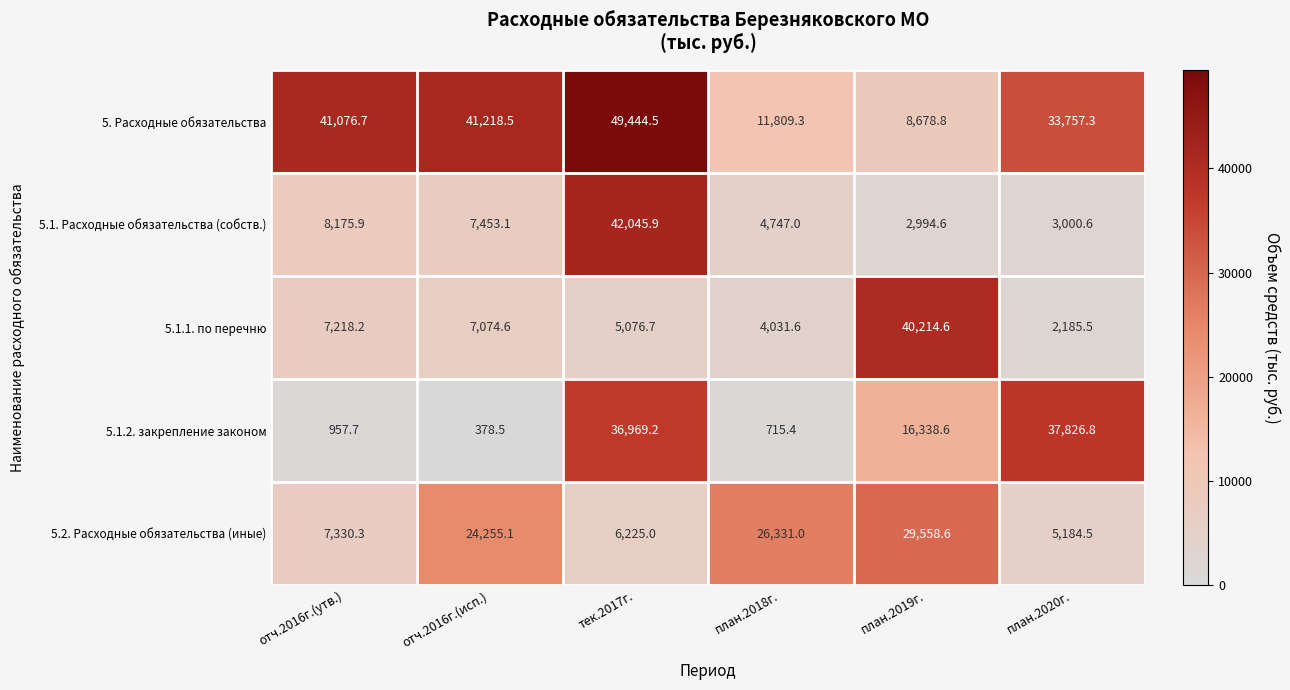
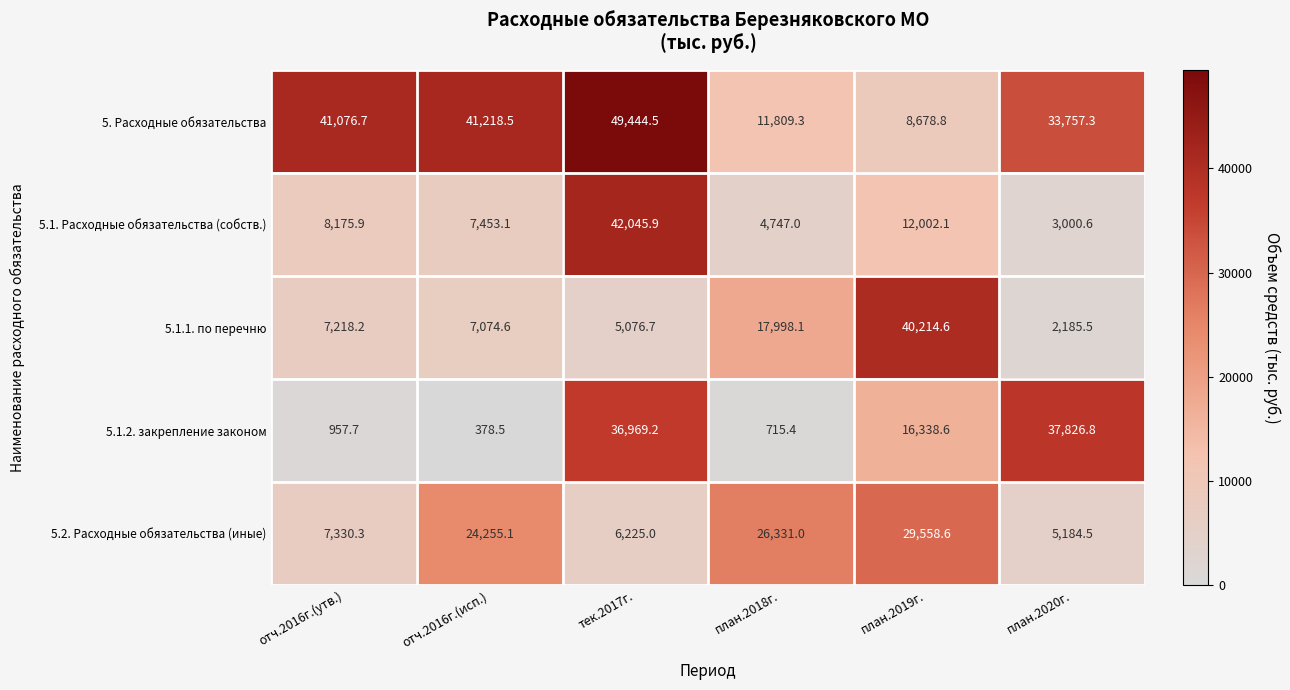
5.1. Расходные обязательства (собств.), план.2019г.: 2,994.6 -> 12,002.1
5.1.1. по перечню, план.2018г.: 4,031.6 -> 17,998.1
